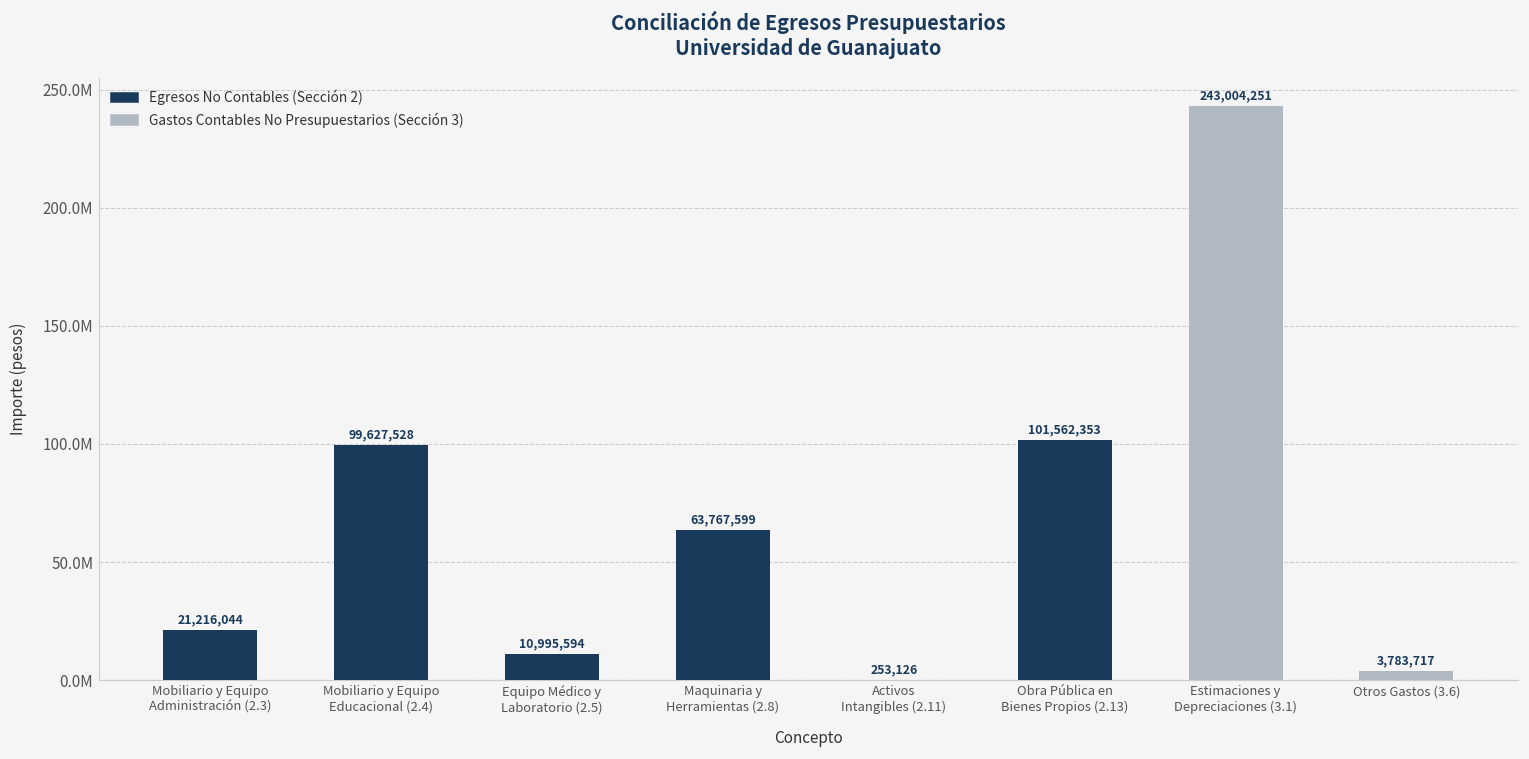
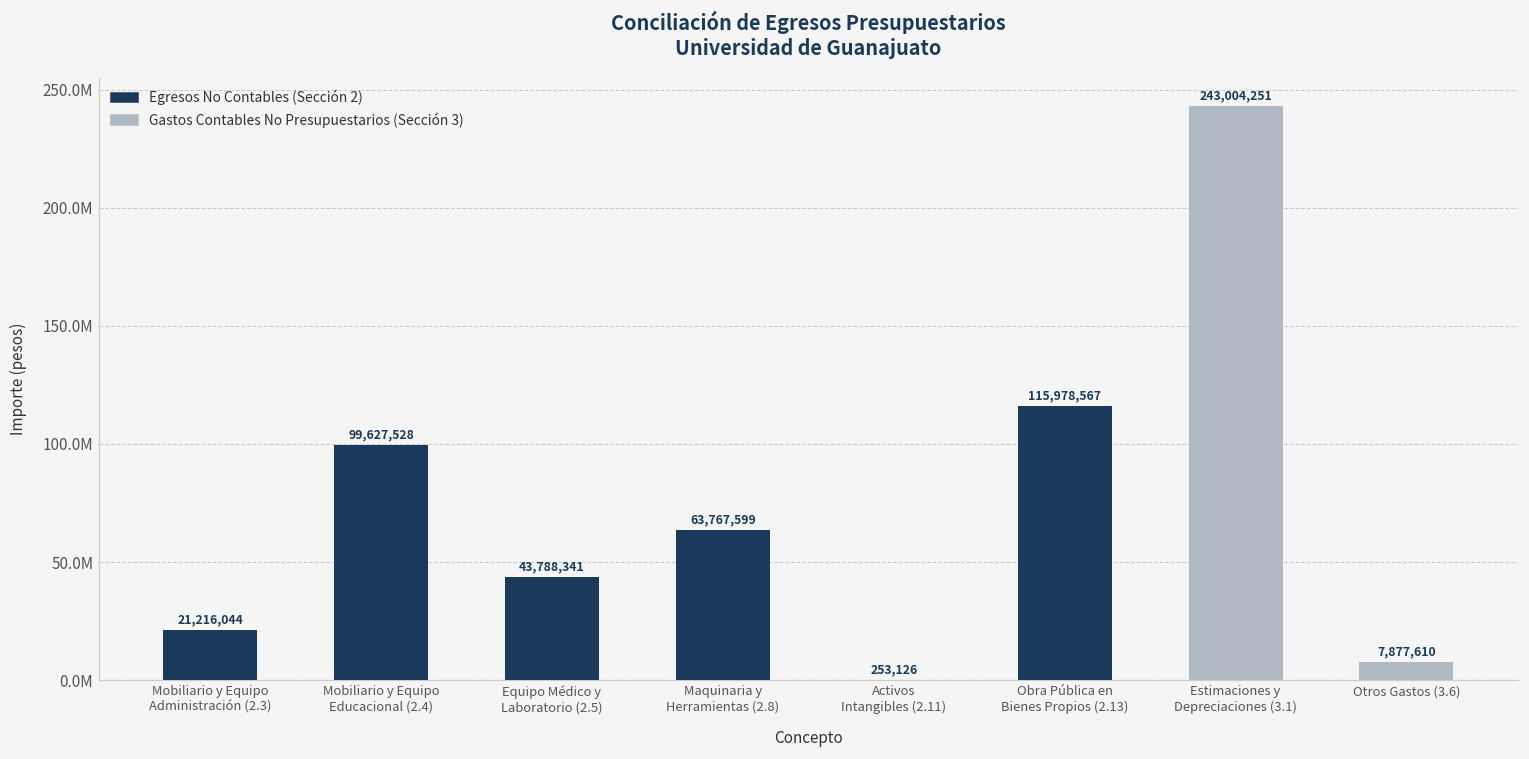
Equipo Médico y Laboratorio (2.5): 10,995,594 -> 43,788,341
Obra Pública en Bienes Propios (2.13): 101,562,353 -> 115,978,567
Otros Gastos (3.6): 3,783,717 -> 7,877,610
